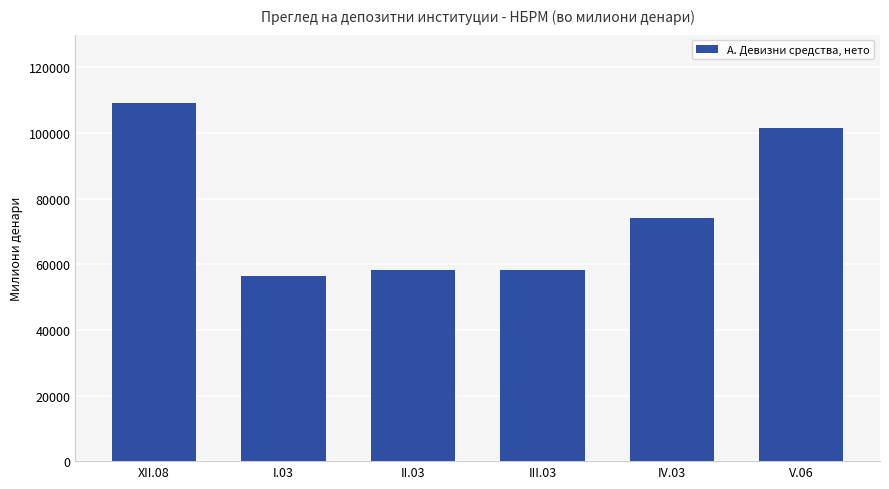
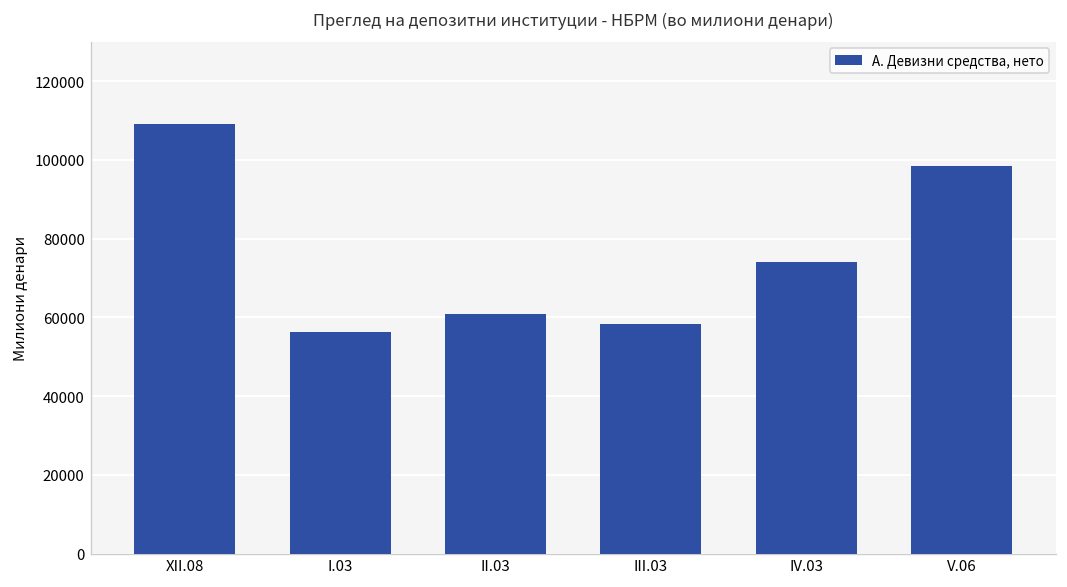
II.03: 58000 -> 61000
V.06: 102000 -> 98000
